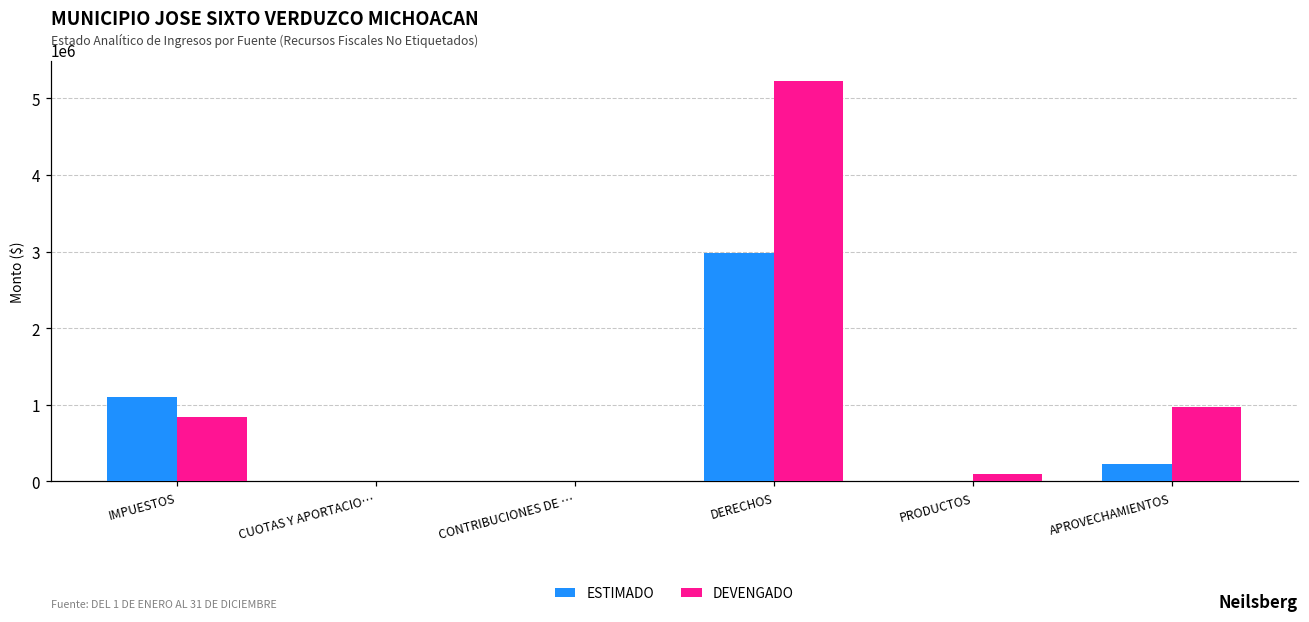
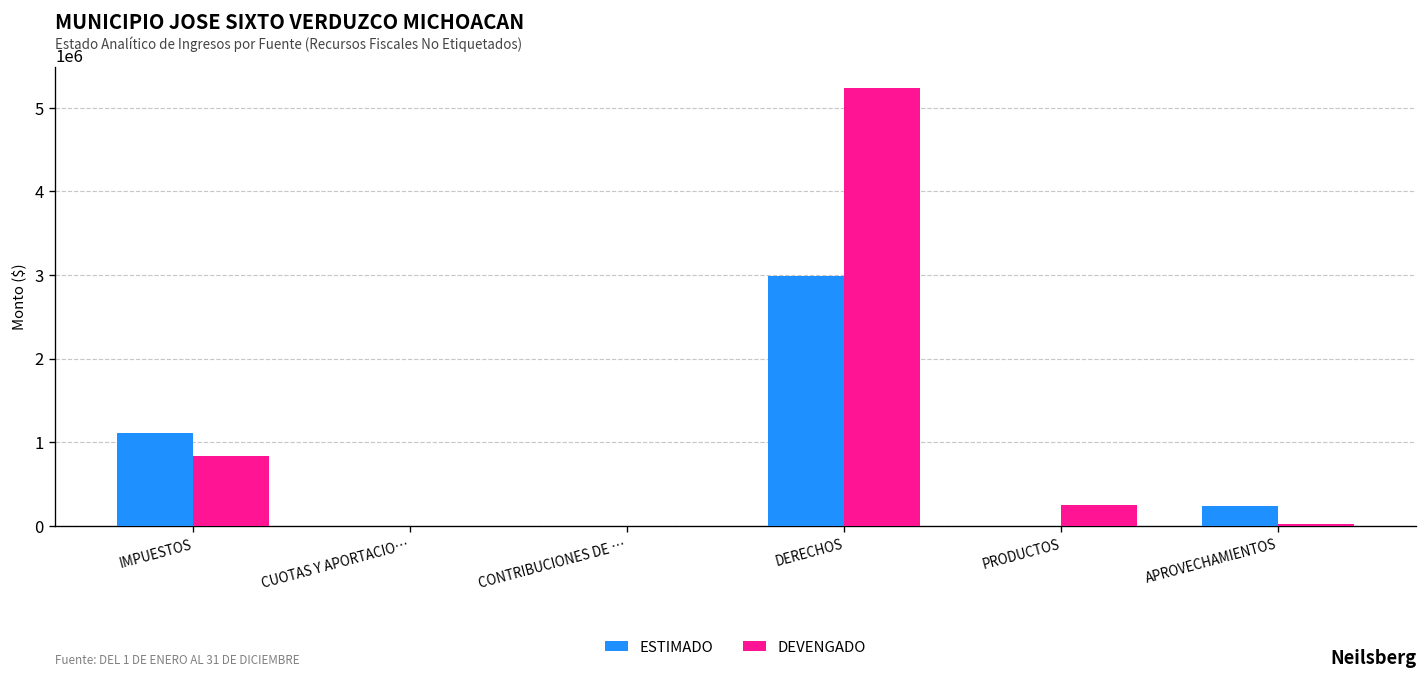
DEVENGADO, PRODUCTOS: 100000 -> 300000
DEVENGADO, APROVECHAMIENTOS: 1000000 -> 0
